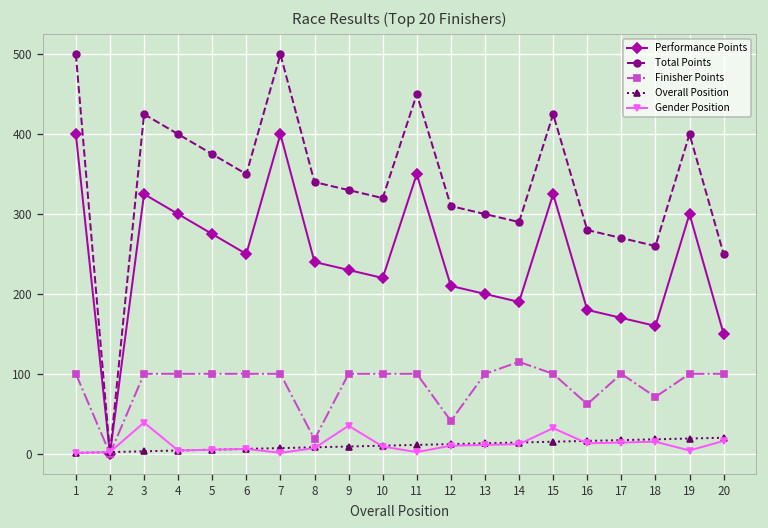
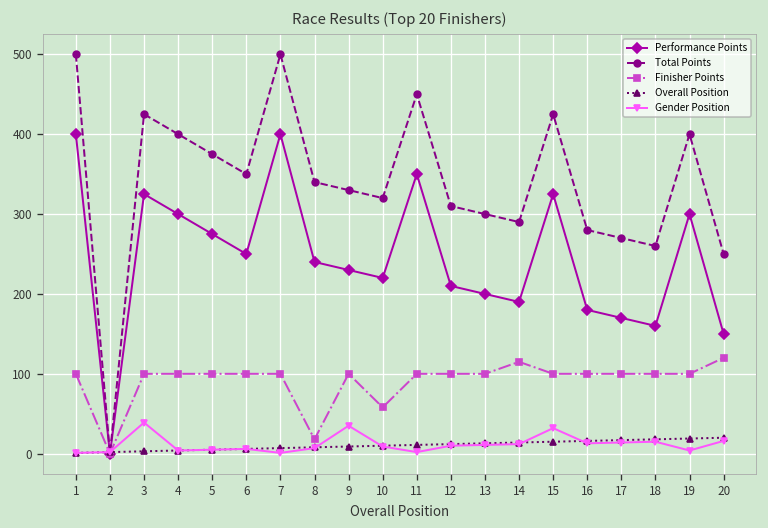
Finisher Points, 10: 100 -> 60
Finisher Points, 12: 40 -> 100
Finisher Points, 16: 60 -> 100
Finisher Points, 18: 70 -> 100
Finisher Points, 20: 100 -> 120
